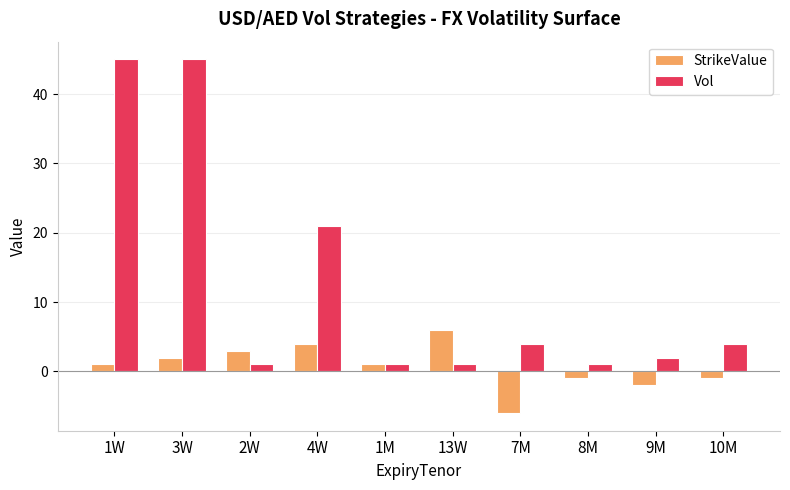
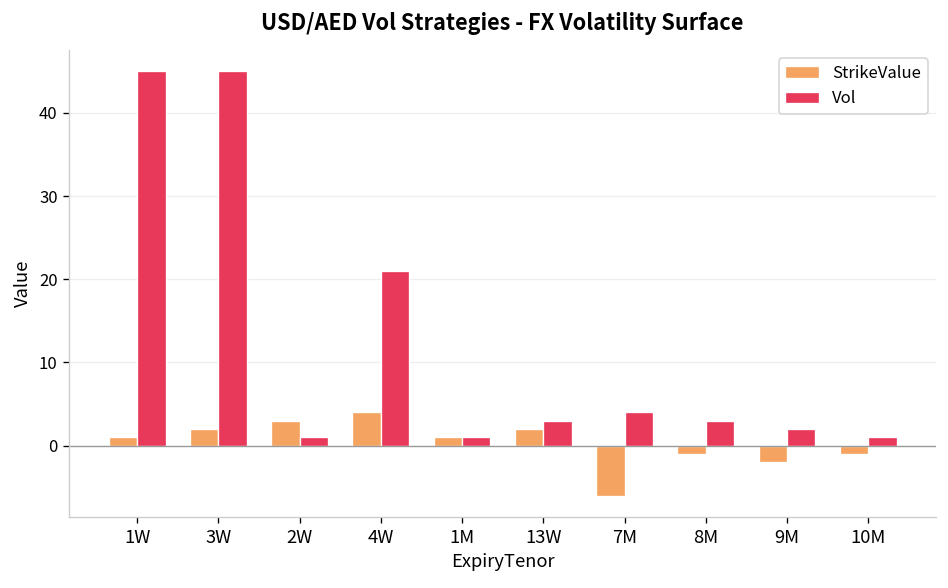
StrikeValue, 13W: 6 -> 2
Vol, 13W: 1 -> 3
Vol, 8M: 1 -> 3
Vol, 10M: 4 -> 1
